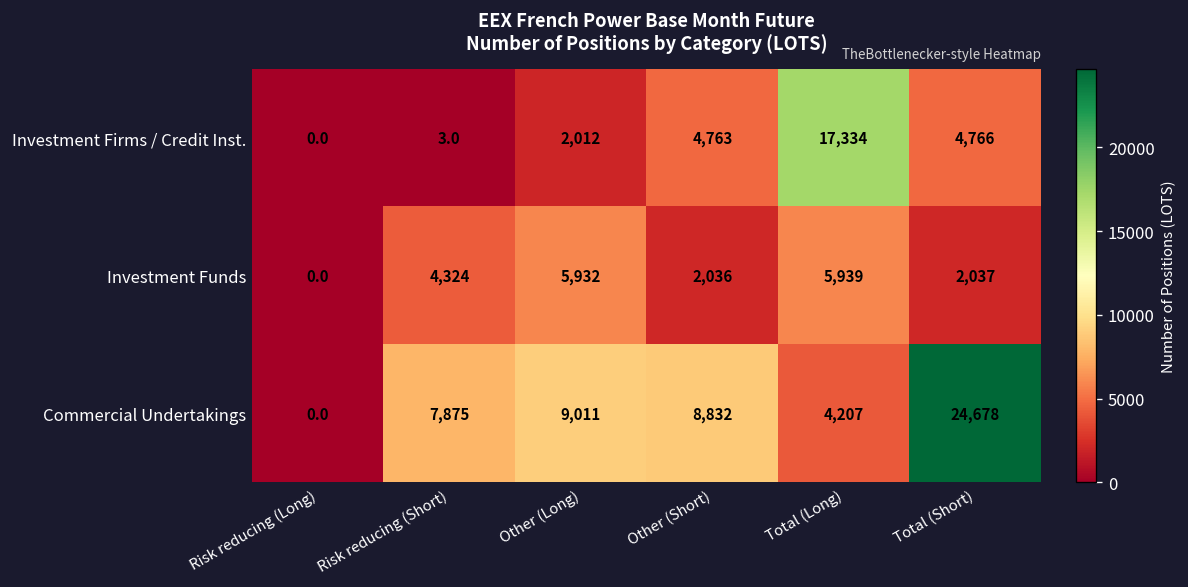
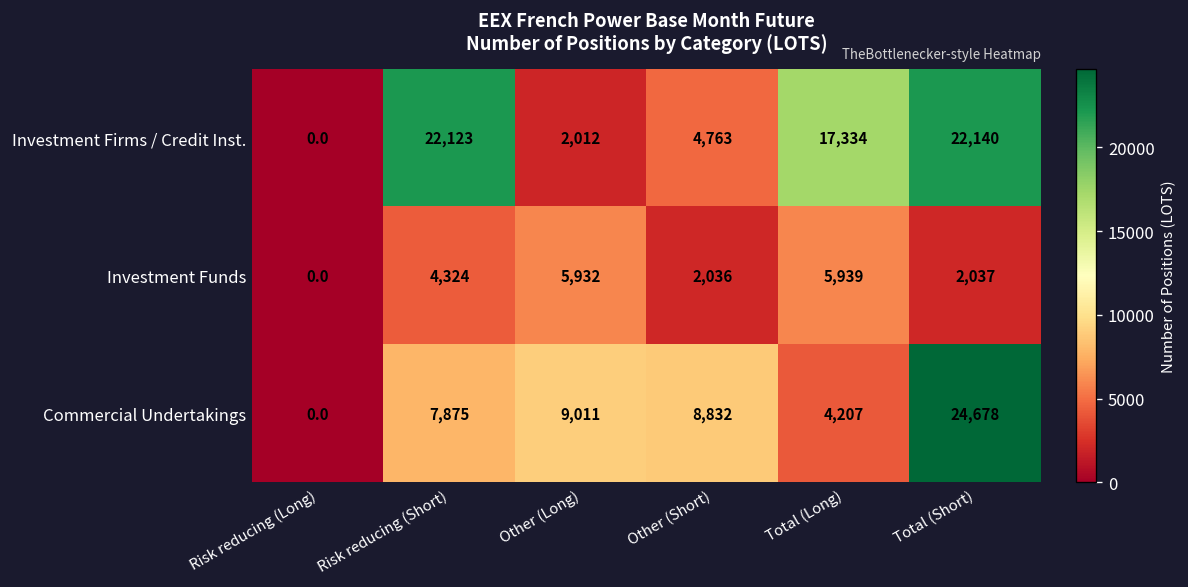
Investment Firms / Credit Inst., Risk reducing (Short): 3.0 -> 22,123
Investment Firms / Credit Inst., Total (Short): 4,766 -> 22,140
